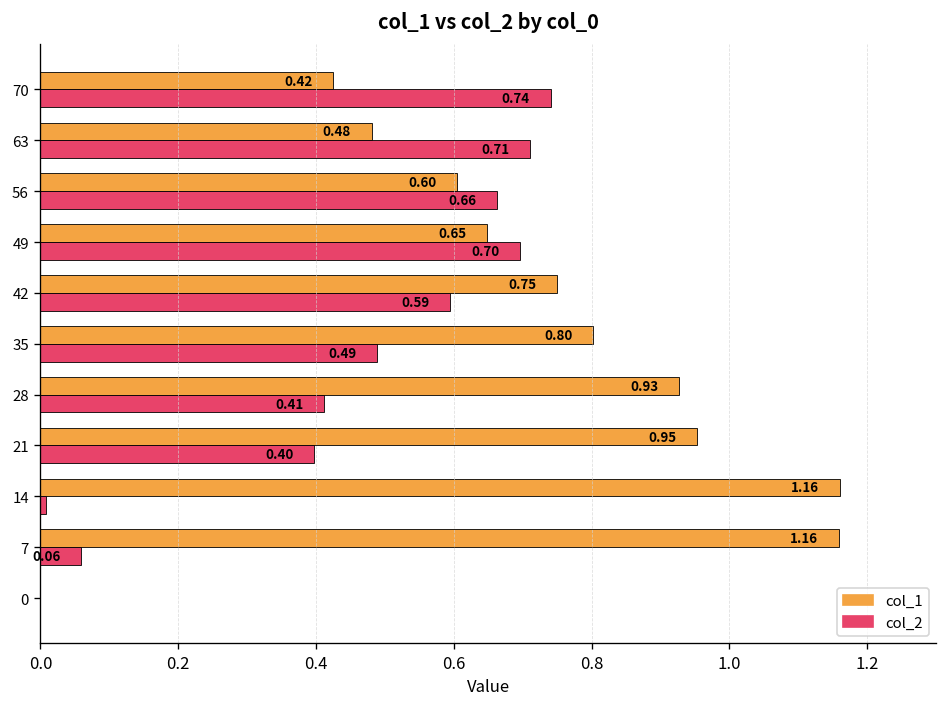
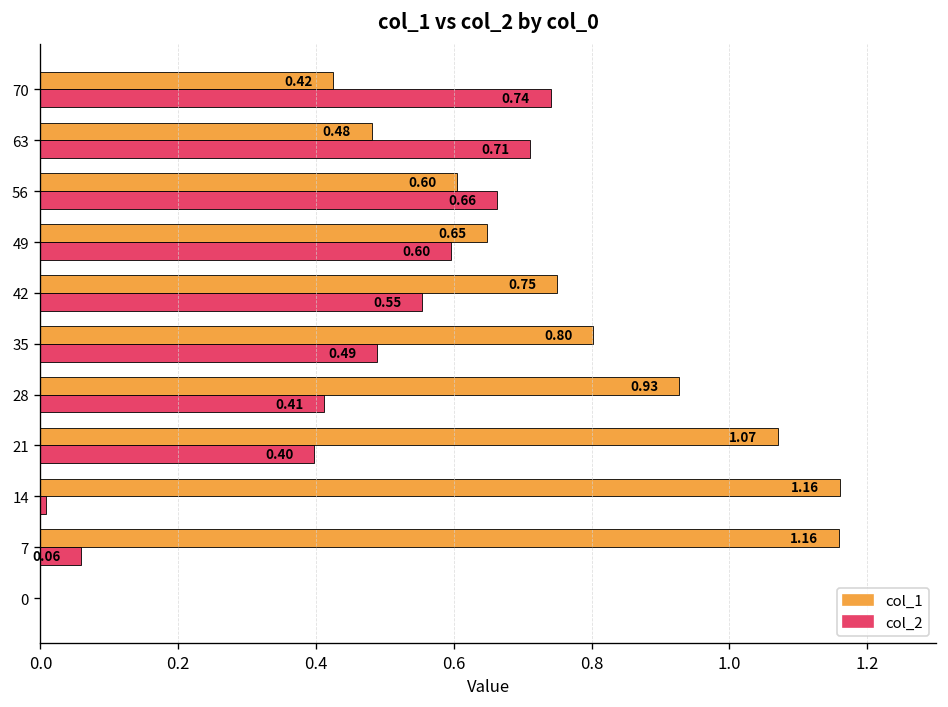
col_2, 49: 0.70 -> 0.60
col_2, 42: 0.59 -> 0.55
col_1, 21: 0.95 -> 1.07
